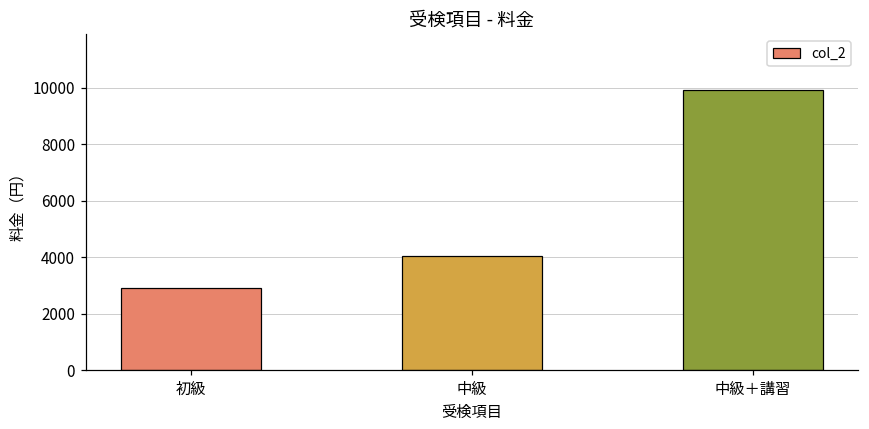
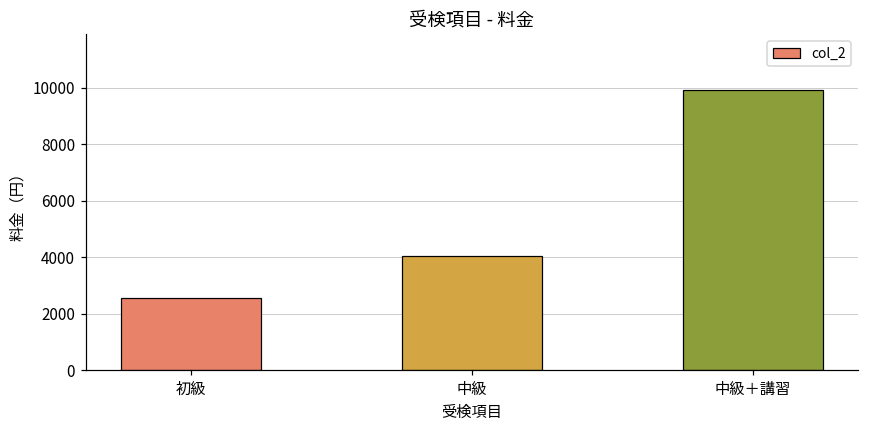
初級: 2900 -> 2600
